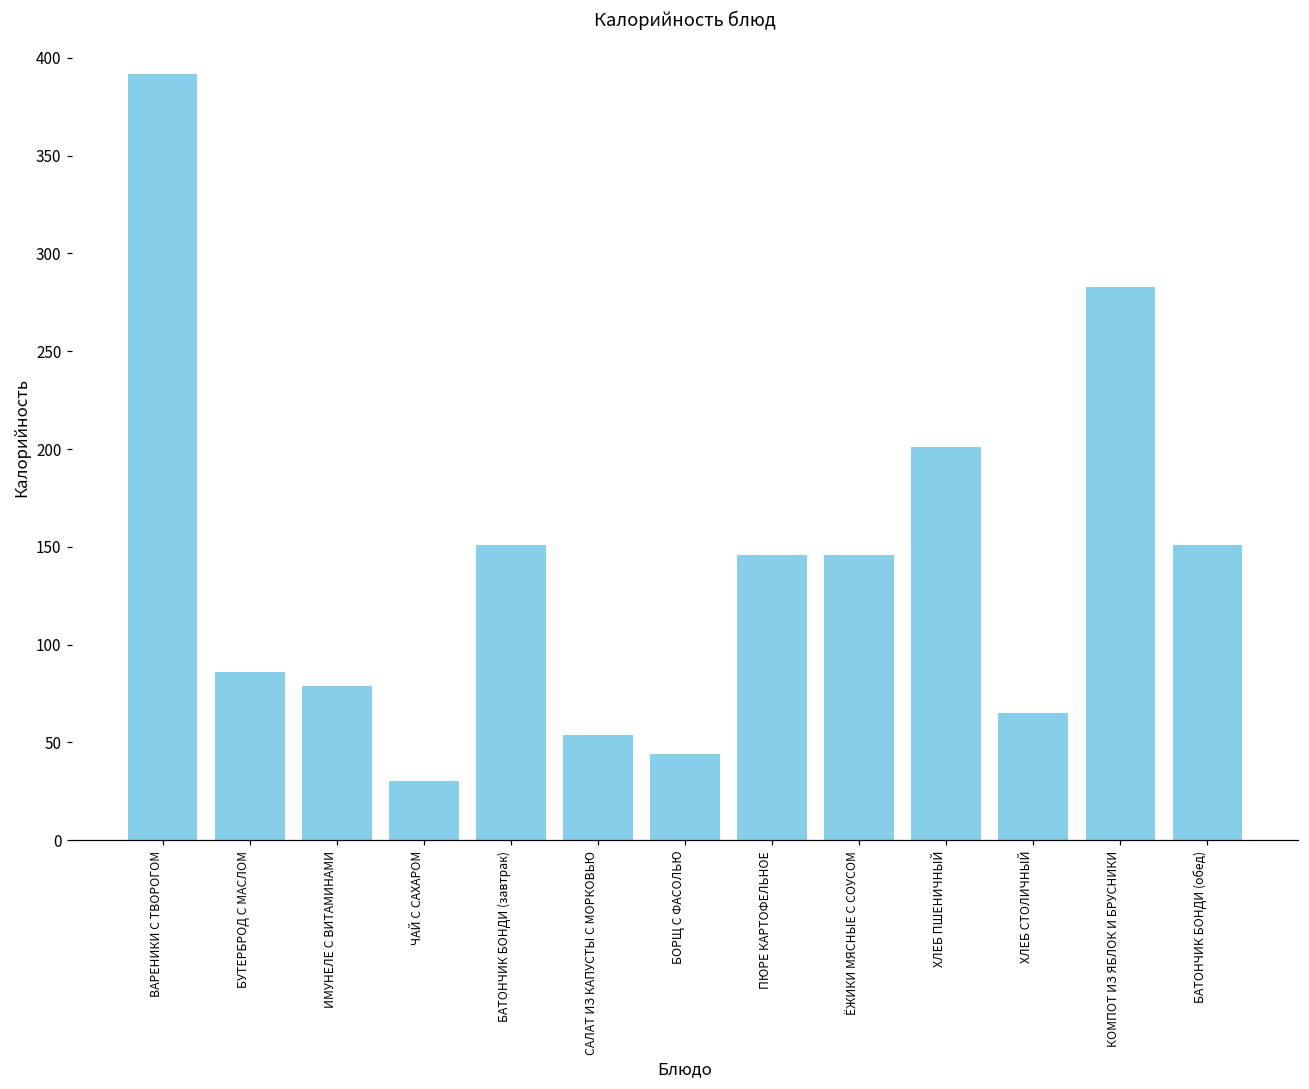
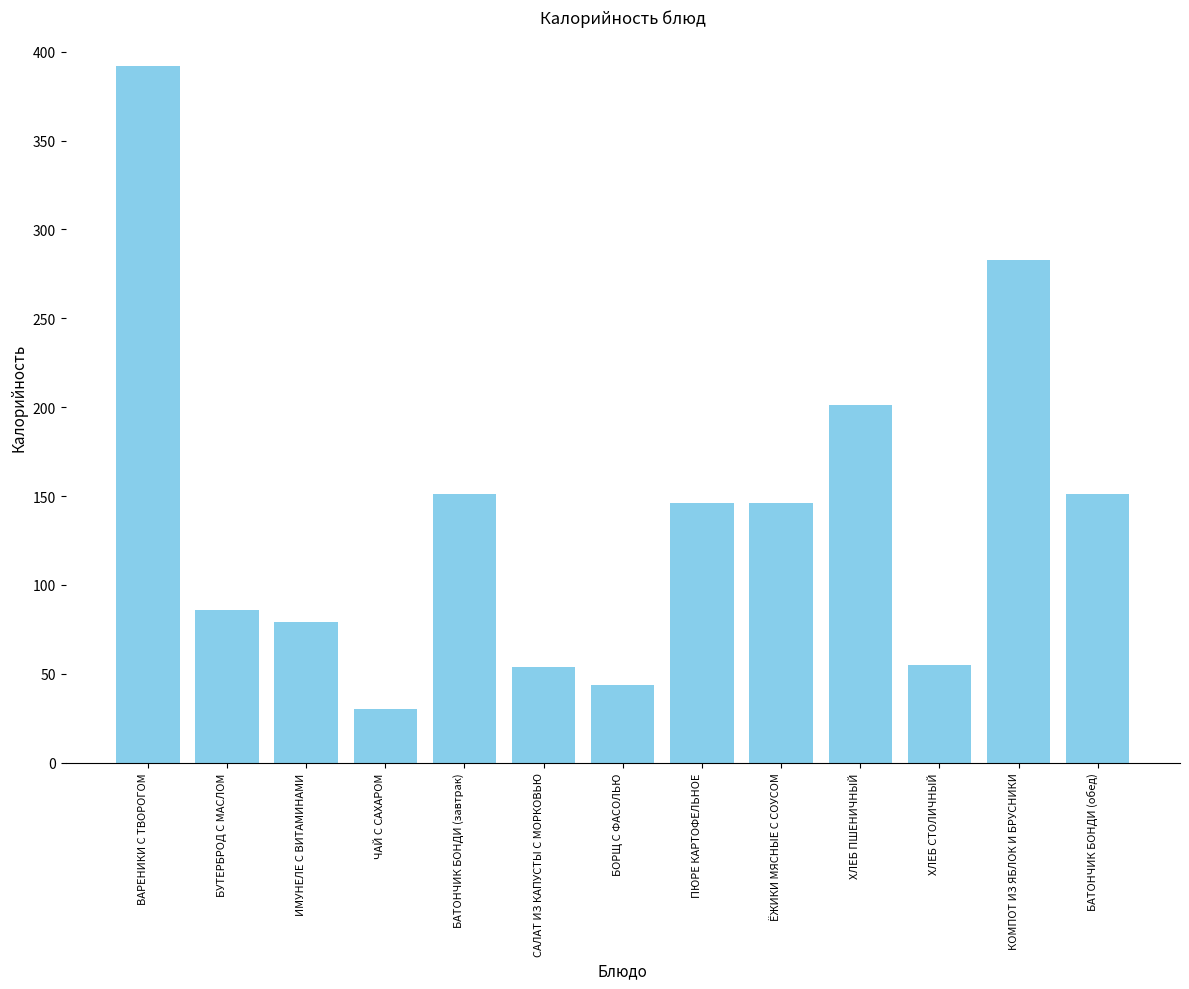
ХЛЕБ СТОЛИЧНЫЙ: 65 -> 55
